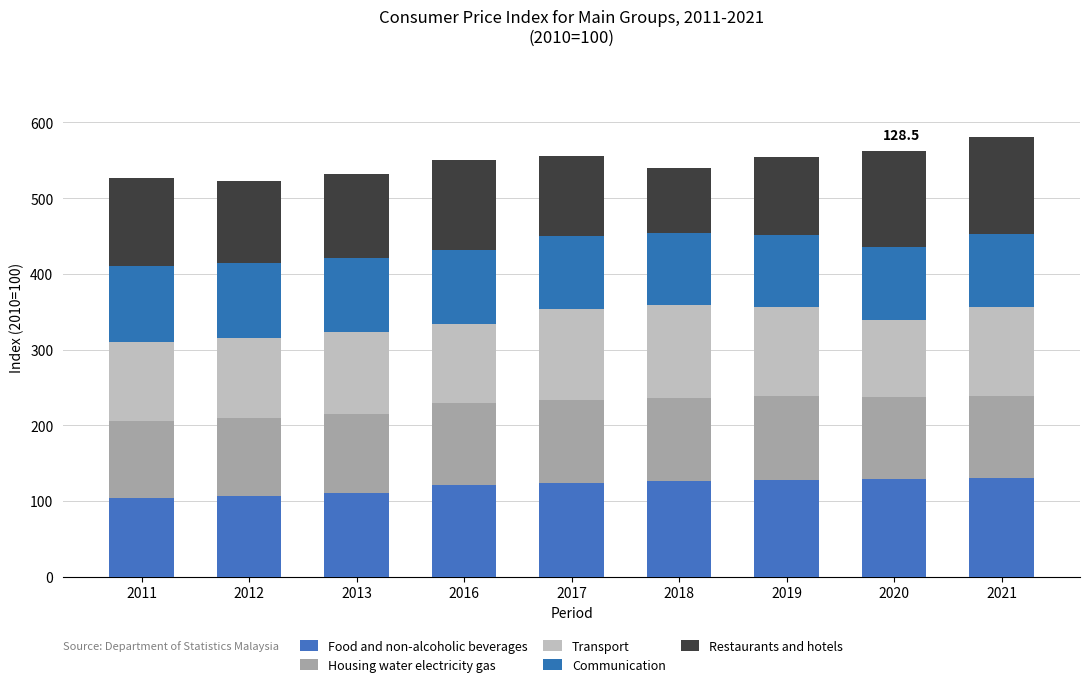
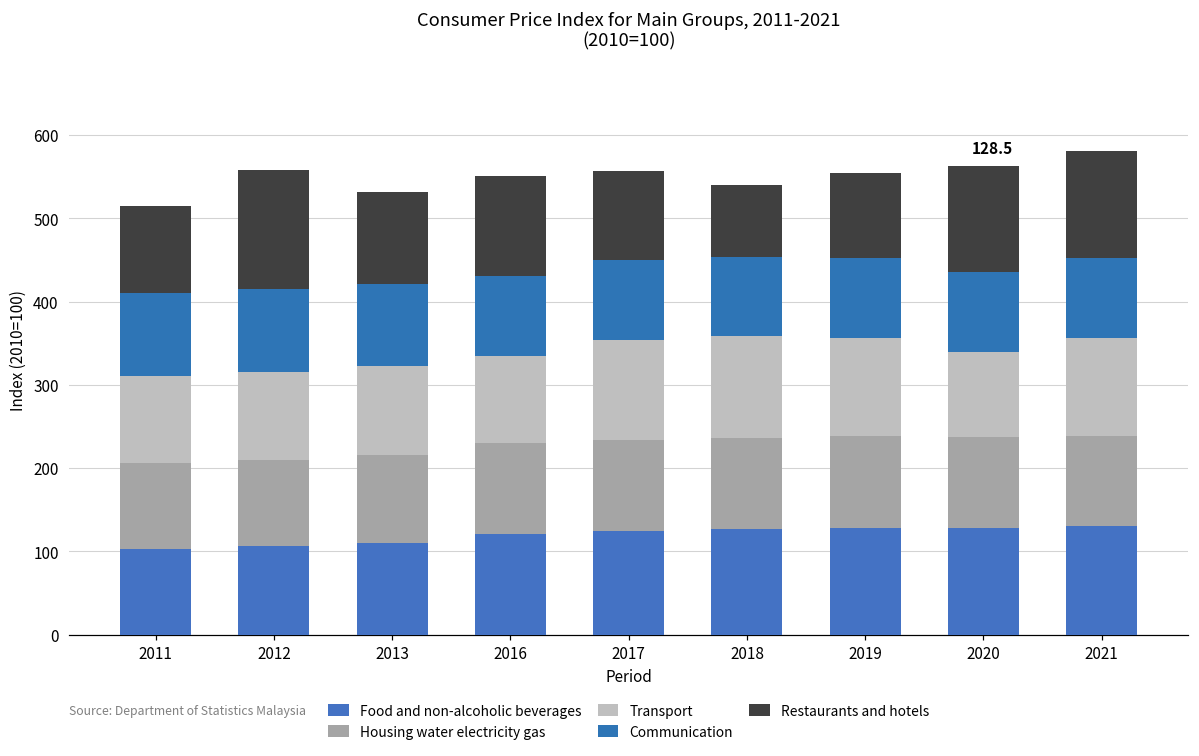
Restaurants and hotels, 2011: 120 -> 110
Restaurants and hotels, 2012: 110 -> 140
